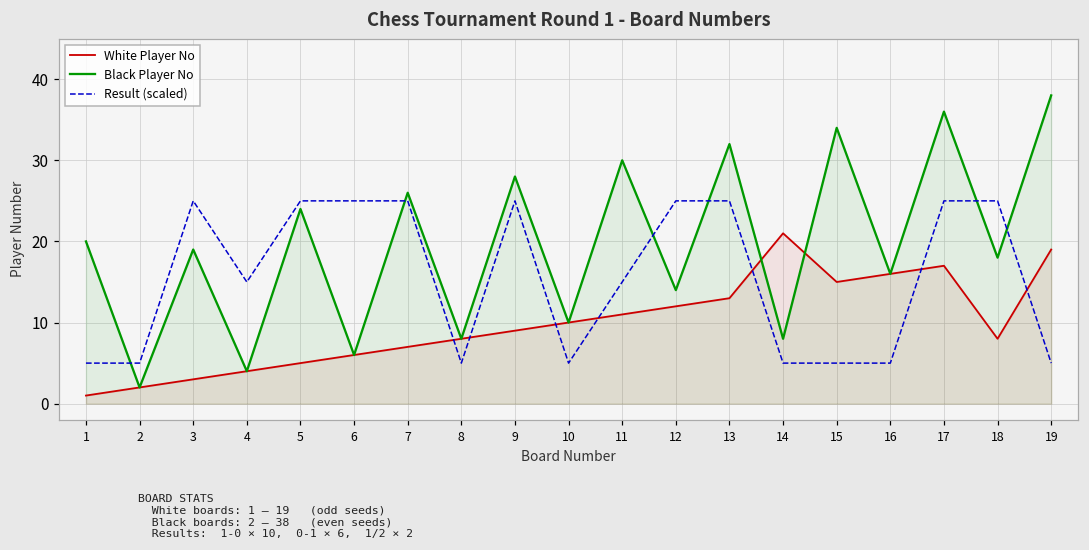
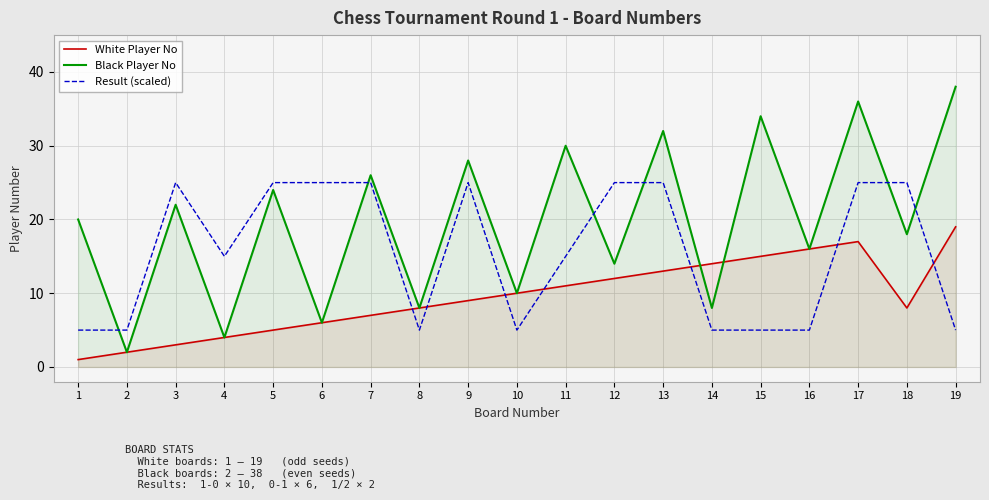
Black Player No, 3: 19 -> 22
White Player No, 14: 21 -> 14
